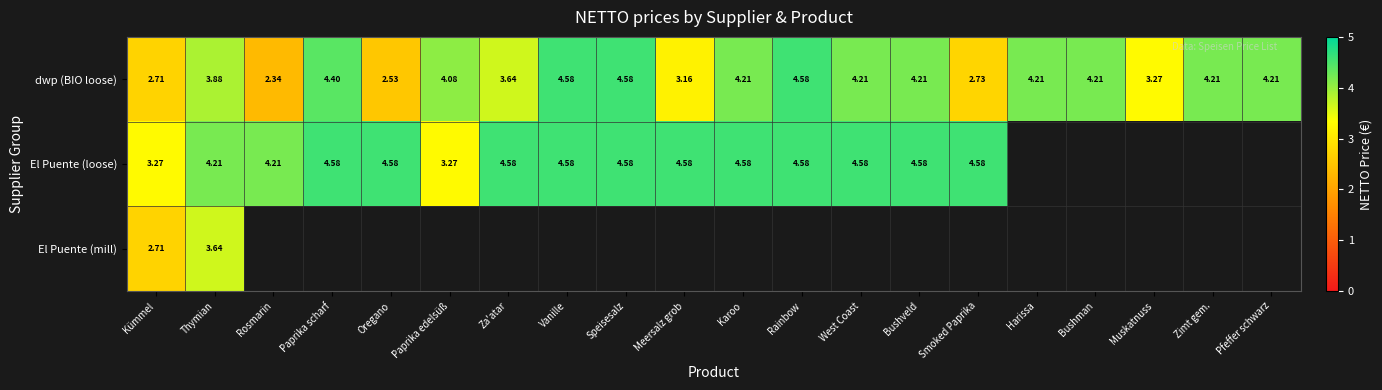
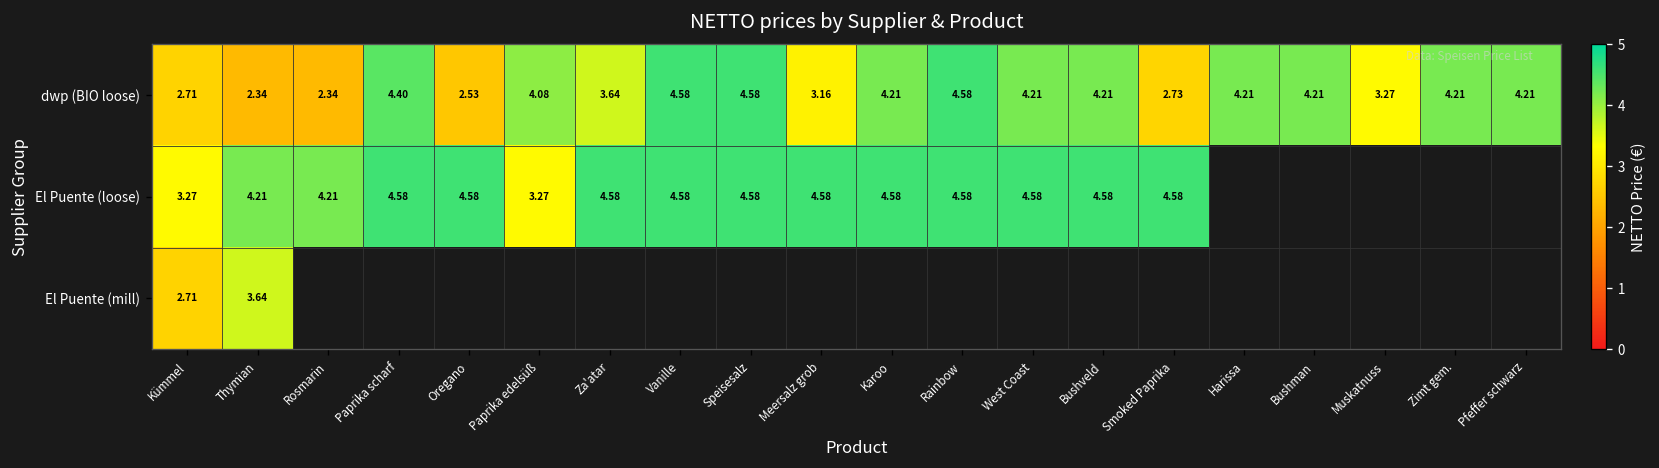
dwp (BIO loose), Thymian: 3.88 -> 2.34
